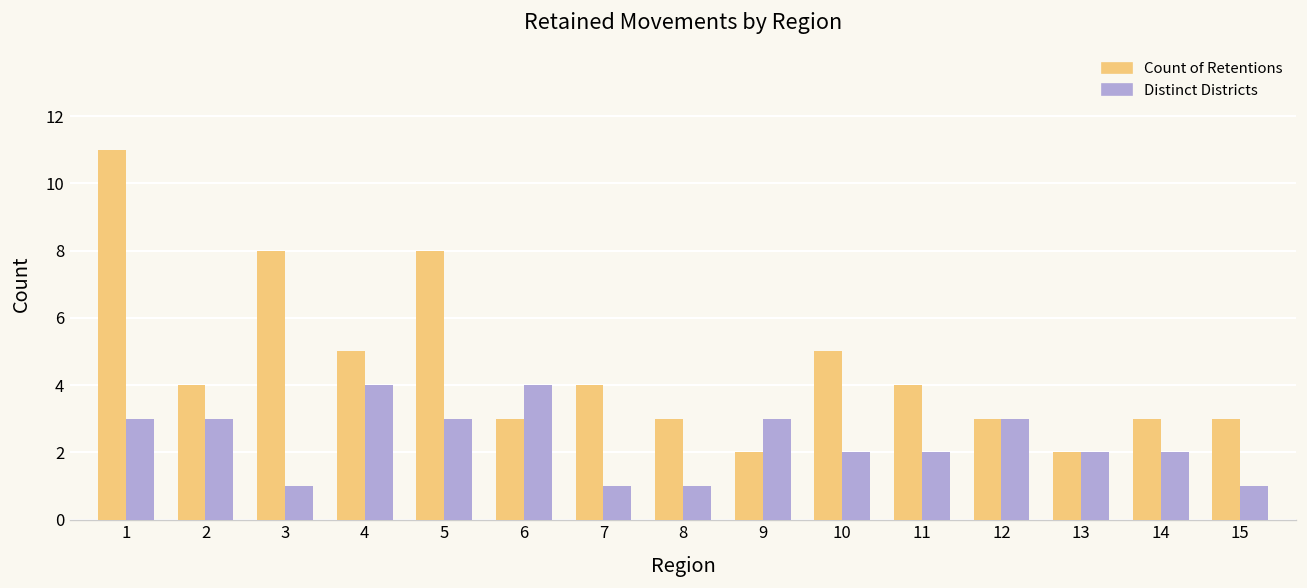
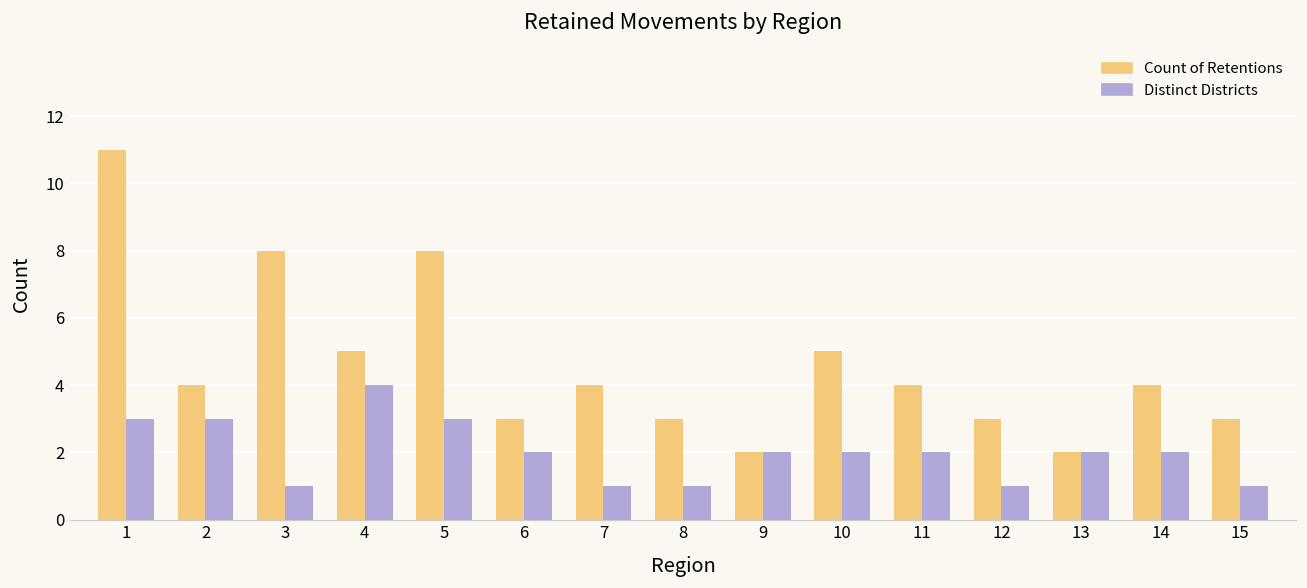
Distinct Districts, 6: 4 -> 2
Distinct Districts, 9: 3 -> 2
Distinct Districts, 12: 3 -> 1
Count of Retentions, 14: 3 -> 4
